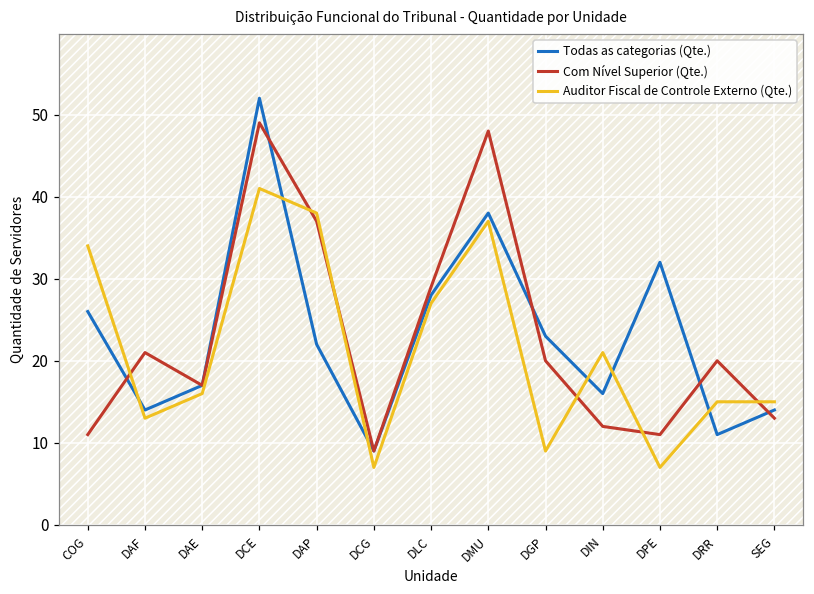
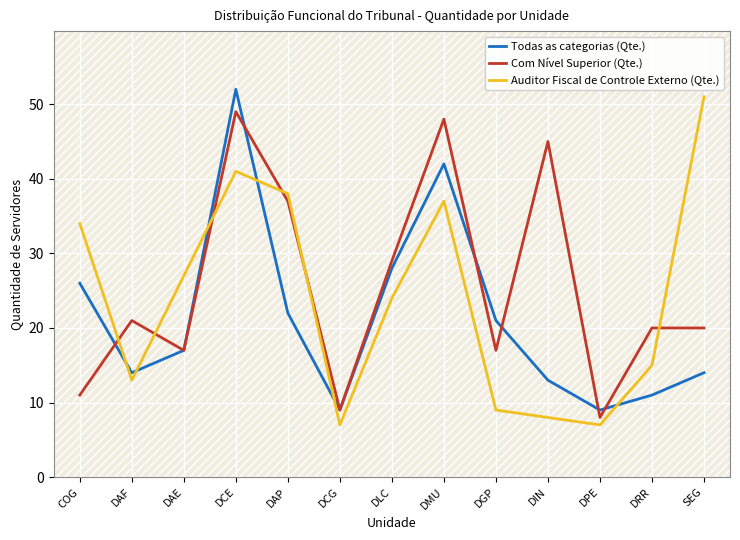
Auditor Fiscal de Controle Externo (Qte.), DAE: 16 -> 27
Auditor Fiscal de Controle Externo (Qte.), DLC: 27 -> 24
Todas as categorias (Qte.), DMU: 38 -> 42
Todas as categorias (Qte.), DGP: 23 -> 21
Com Nível Superior (Qte.), DGP: 20 -> 17
Todas as categorias (Qte.), DIN: 16 -> 13
Com Nível Superior (Qte.), DIN: 12 -> 45
Auditor Fiscal de Controle Externo (Qte.), DIN: 21 -> 8
Todas as categorias (Qte.), DPE: 32 -> 9
Com Nível Superior (Qte.), DPE: 11 -> 8
Com Nível Superior (Qte.), SEG: 13 -> 20
Auditor Fiscal de Controle Externo (Qte.), SEG: 15 -> 51
